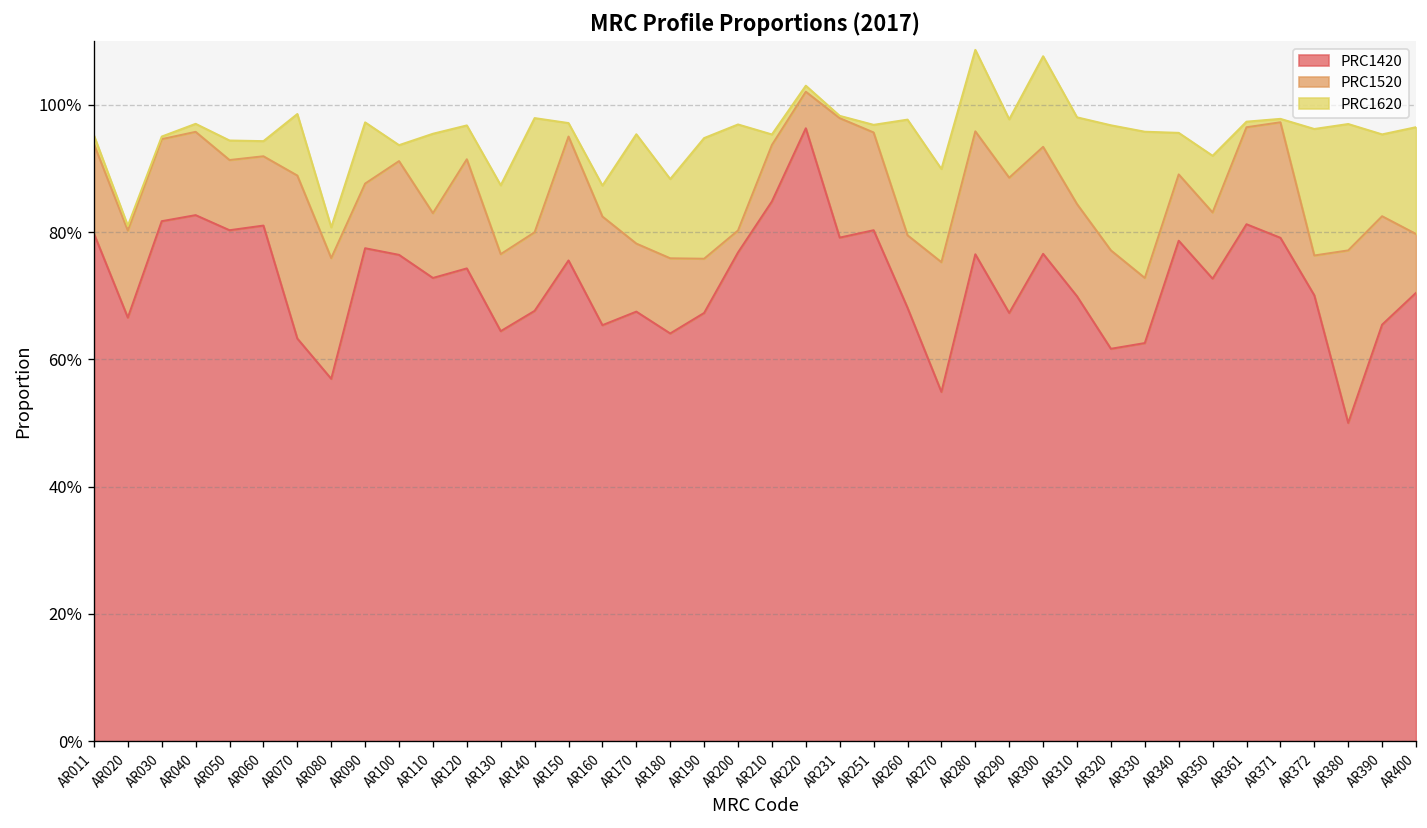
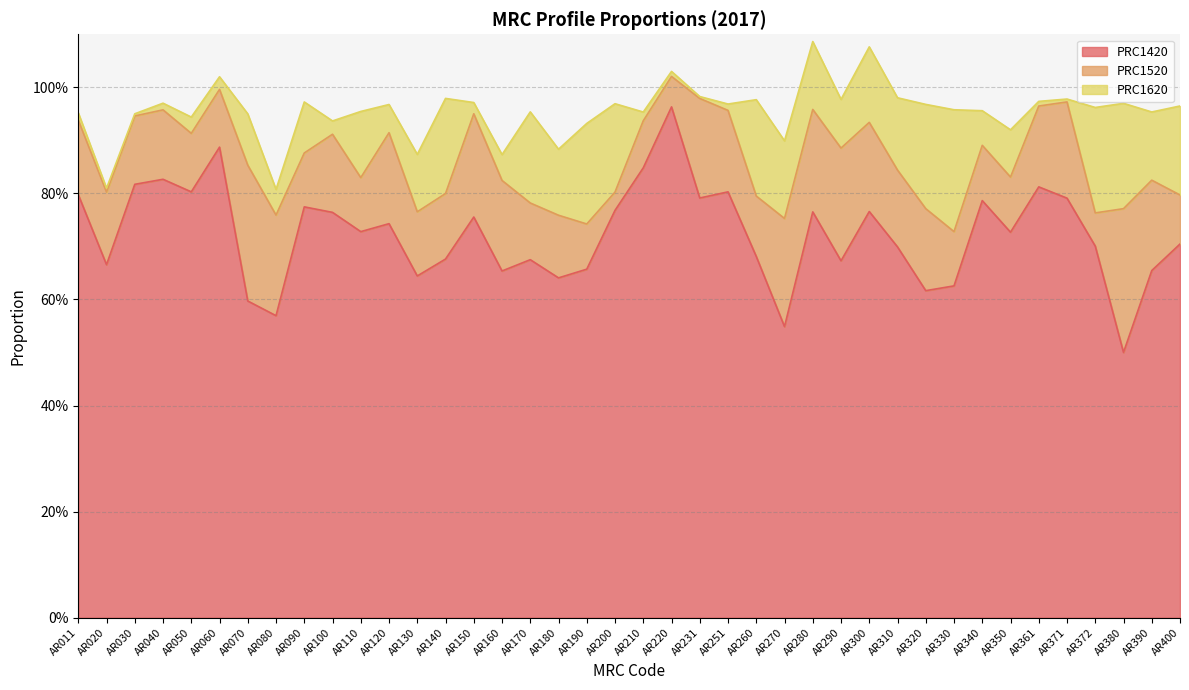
PRC1420, AR060: 81% -> 89%
PRC1420, AR070: 63% -> 60%
PRC1420, AR190: 67% -> 66%
